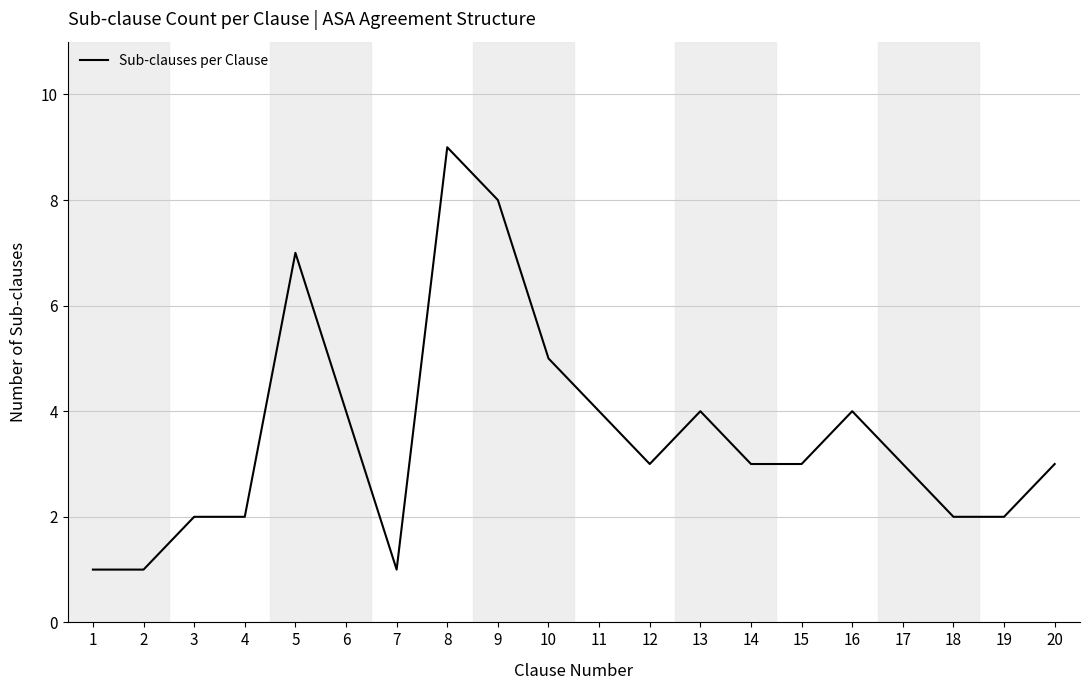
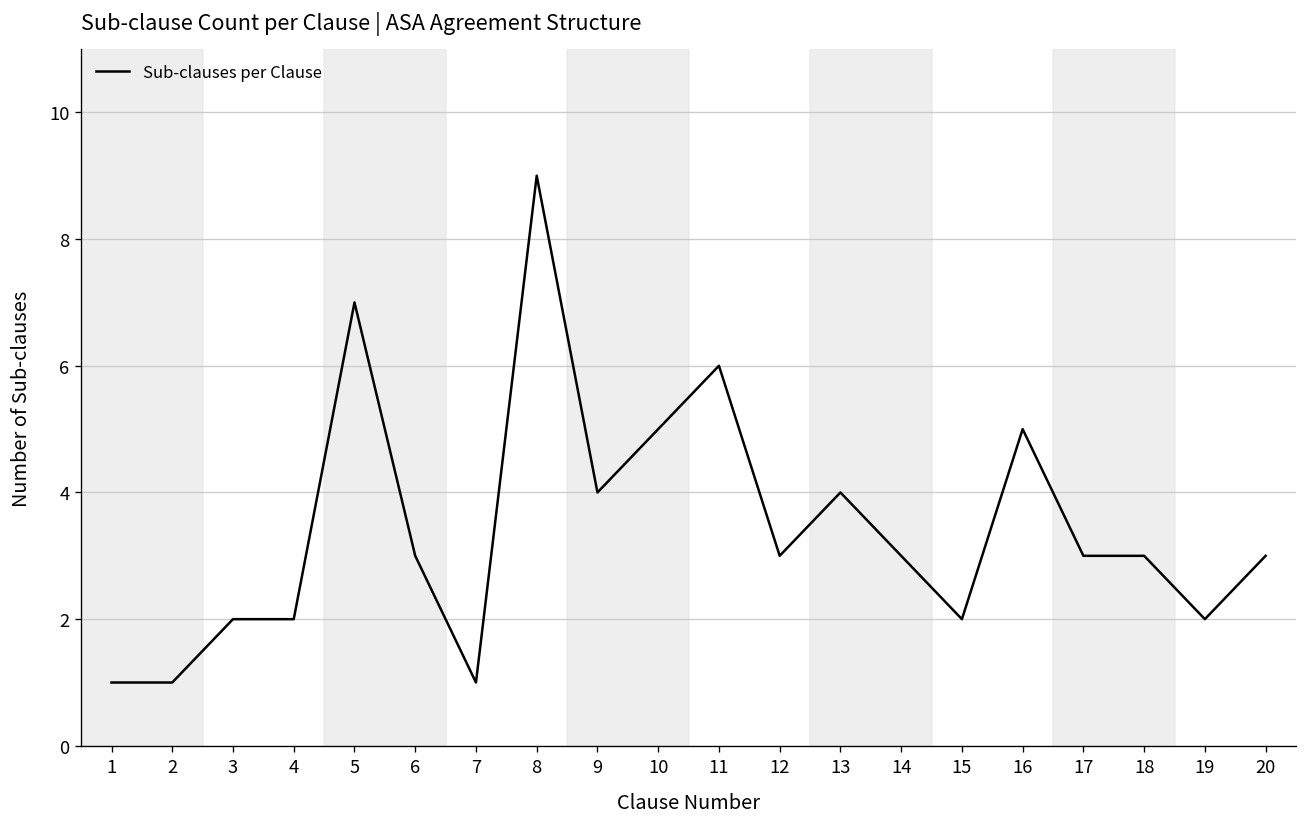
6: 4 -> 3
9: 8 -> 4
11: 4 -> 6
15: 3 -> 2
16: 4 -> 5
18: 2 -> 3
